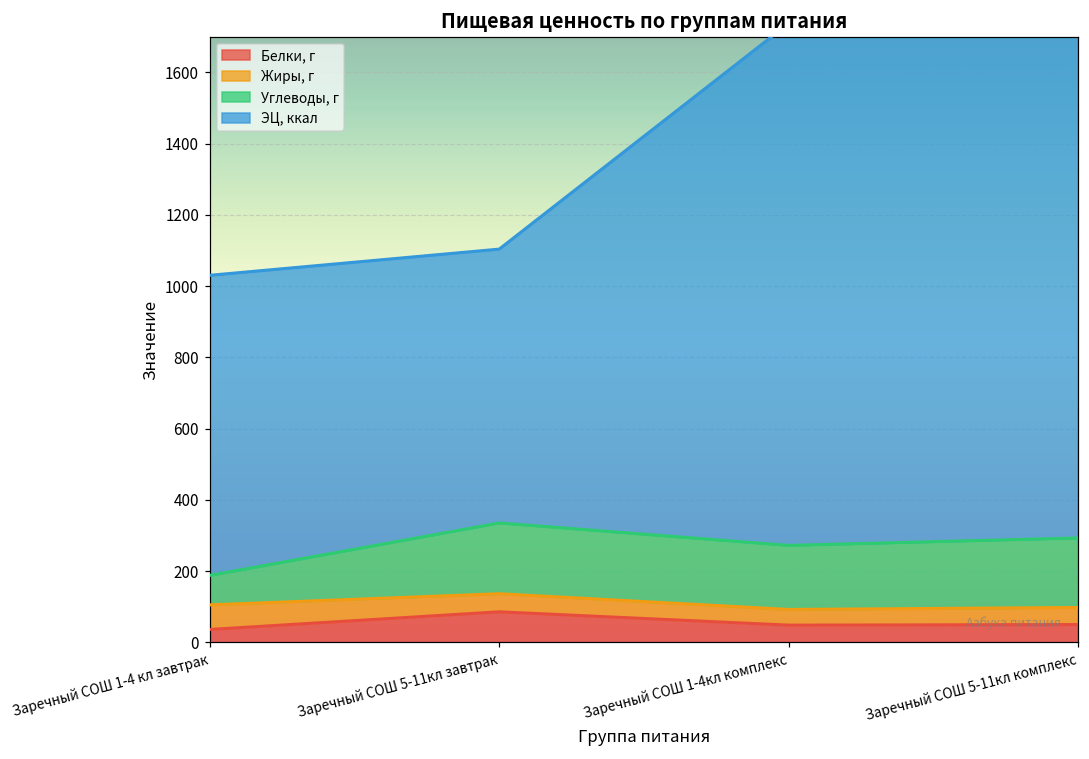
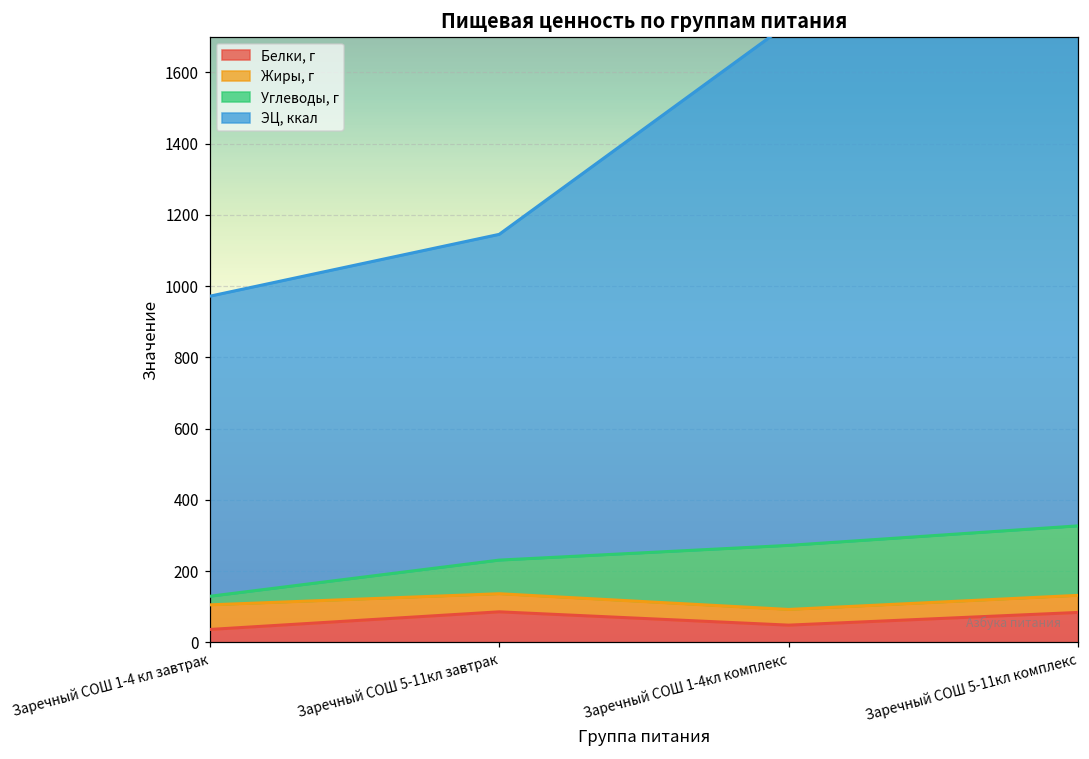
Углеводы, г, Заречный СОШ 1-4 кл завтрак: 80 -> 20
Углеводы, г, Заречный СОШ 5-11кл завтрак: 200 -> 90
ЭЦ, ккал, Заречный СОШ 5-11кл завтрак: 770 -> 910
Белки, г, Заречный СОШ 5-11кл комплекс: 50 -> 80
